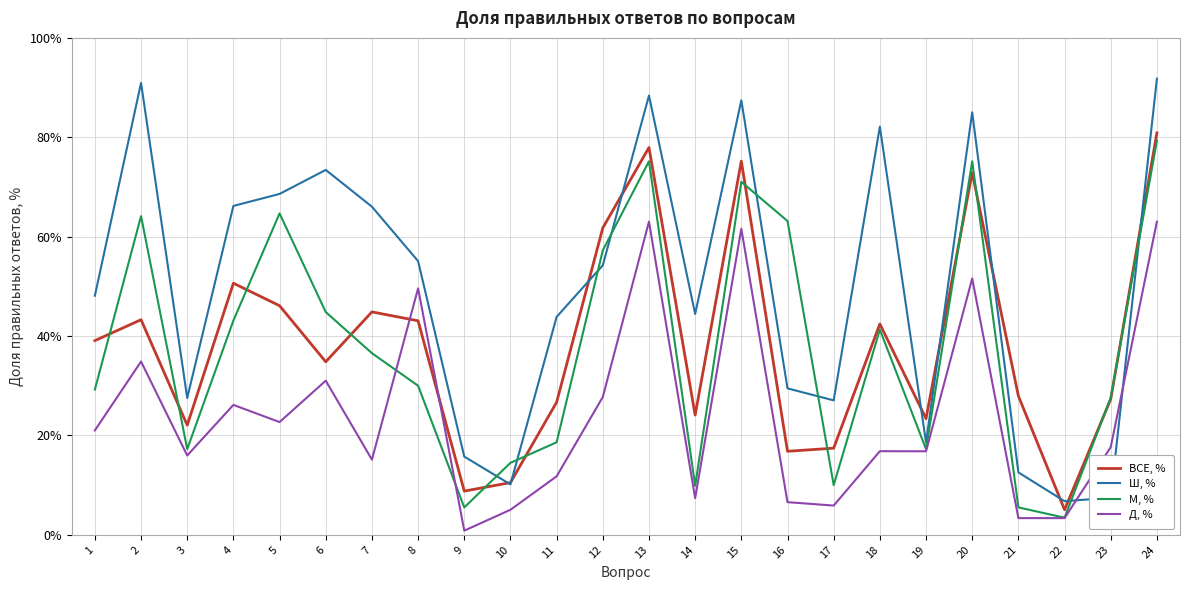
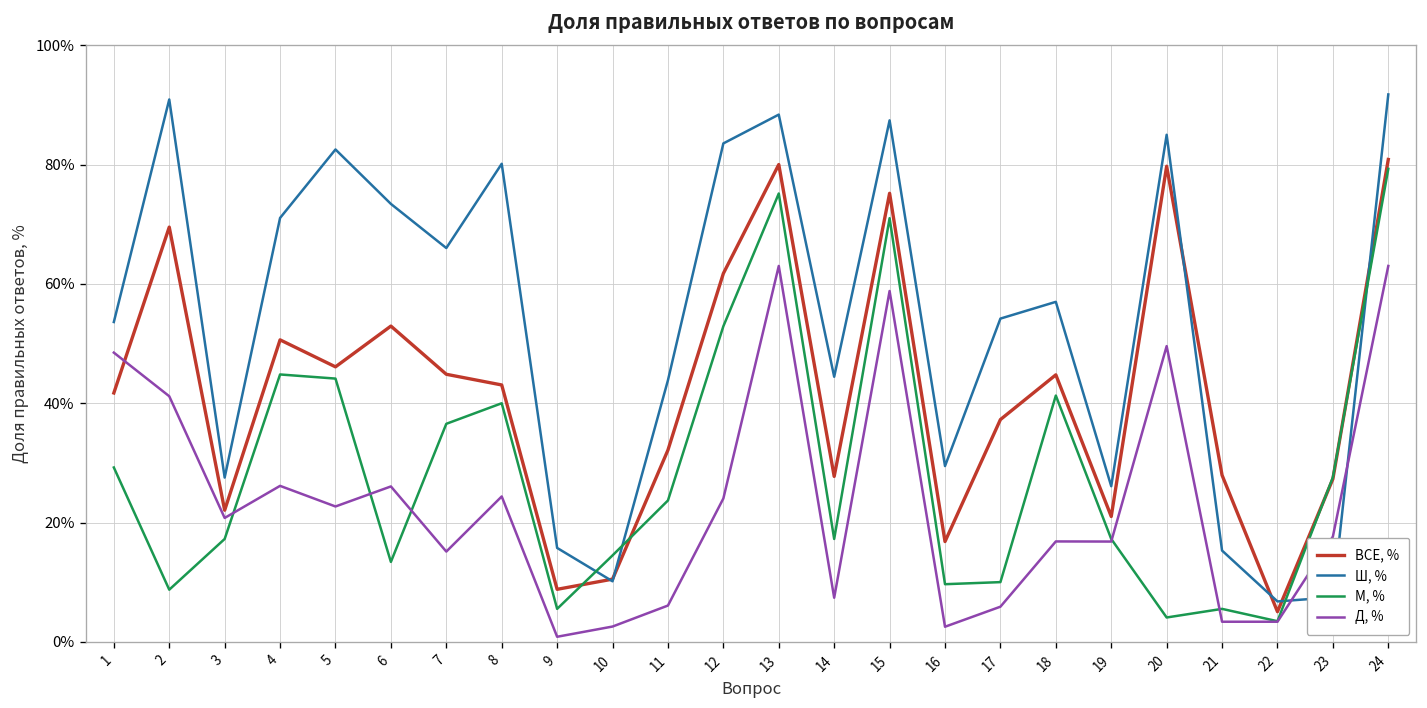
ВСЕ, %, 1: 39% -> 42%
Ш, %, 1: 48% -> 54%
Д, %, 1: 21% -> 48%
ВСЕ, %, 2: 43% -> 70%
М, %, 2: 64% -> 9%
Д, %, 2: 35% -> 41%
Д, %, 3: 16% -> 21%
Ш, %, 4: 66% -> 71%
М, %, 4: 43% -> 45%
Ш, %, 5: 69% -> 83%
М, %, 5: 65% -> 44%
ВСЕ, %, 6: 35% -> 53%
М, %, 6: 45% -> 13%
Д, %, 6: 31% -> 26%
Ш, %, 8: 55% -> 80%
М, %, 8: 30% -> 40%
Д, %, 8: 50% -> 24%
Д, %, 10: 5% -> 3%
ВСЕ, %, 11: 27% -> 32%
М, %, 11: 19% -> 24%
Д, %, 11: 12% -> 6%
Ш, %, 12: 54% -> 84%
М, %, 12: 57% -> 53%
Д, %, 12: 28% -> 24%
ВСЕ, %, 13: 78% -> 80%
ВСЕ, %, 14: 24% -> 28%
М, %, 14: 10% -> 17%
Д, %, 15: 62% -> 59%
М, %, 16: 63% -> 10%
Д, %, 16: 7% -> 3%
ВСЕ, %, 17: 17% -> 37%
Ш, %, 17: 27% -> 54%
ВСЕ, %, 18: 42% -> 45%
Ш, %, 18: 82% -> 57%
ВСЕ, %, 19: 23% -> 21%
Ш, %, 19: 19% -> 26%
ВСЕ, %, 20: 73% -> 80%
М, %, 20: 75% -> 4%
Д, %, 20: 52% -> 50%
Ш, %, 21: 13% -> 15%
